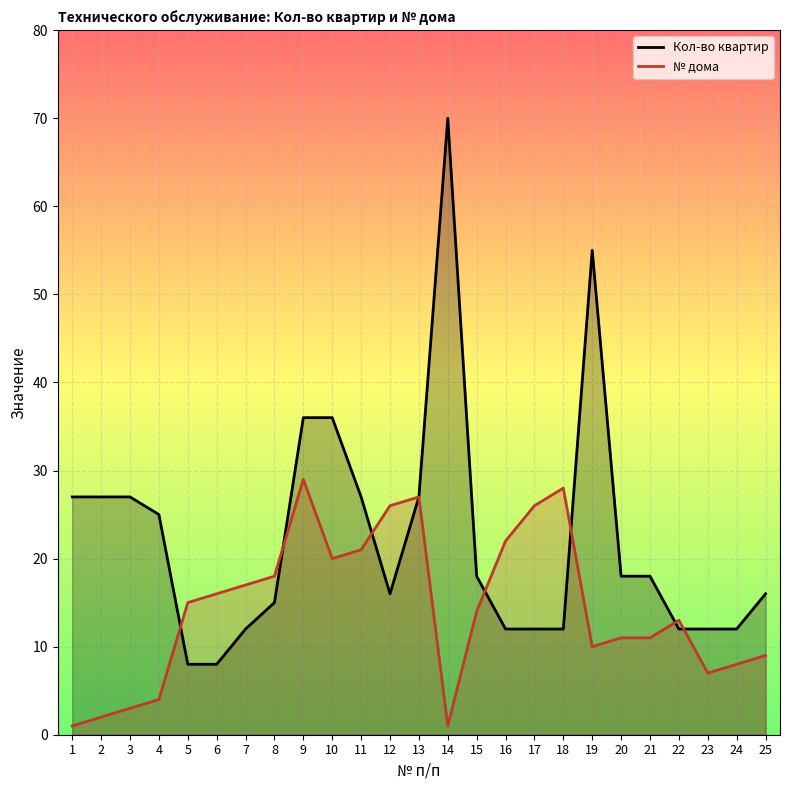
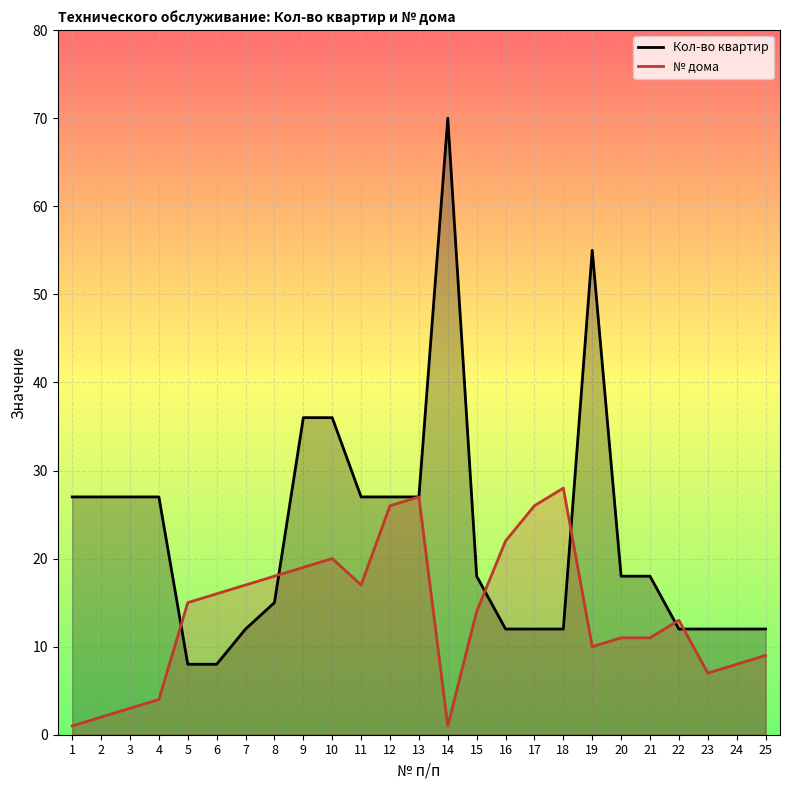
Кол-во квартир, 4: 25 -> 27
№ дома, 9: 29 -> 19
№ дома, 11: 21 -> 17
Кол-во квартир, 12: 16 -> 27
Кол-во квартир, 25: 16 -> 12
